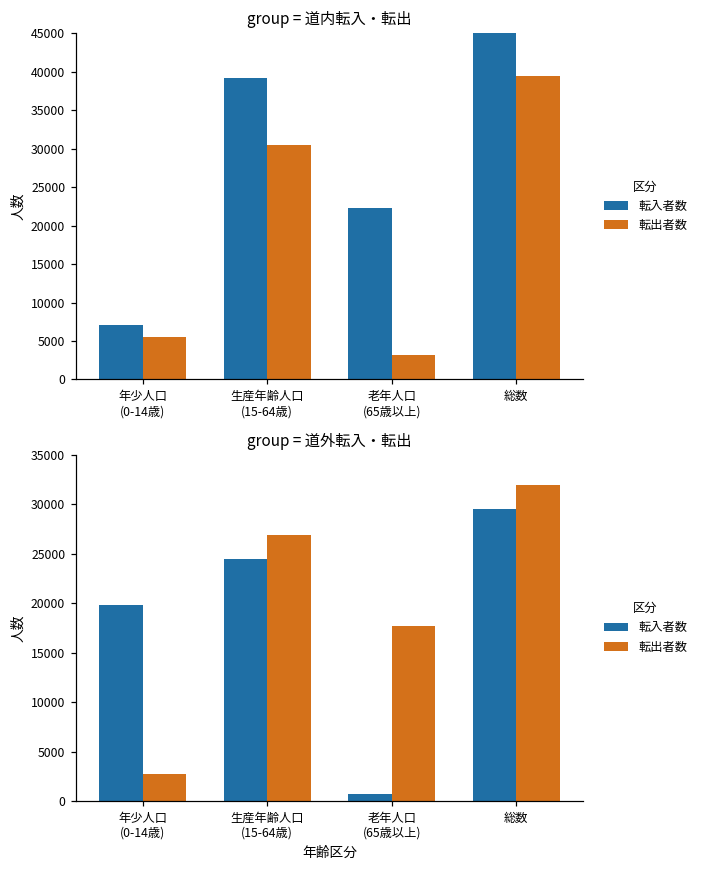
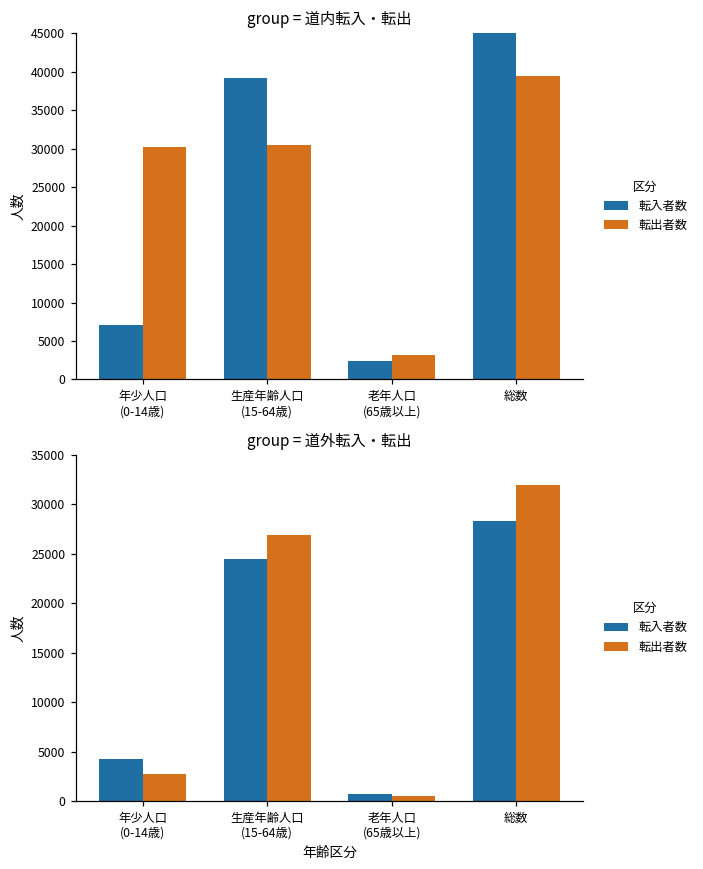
group = 道内転入・転出, 転出者数, 年少人口 (0-14歳): 6000 -> 30000
group = 道内転入・転出, 転入者数, 老年人口 (65歳以上): 22000 -> 2000
group = 道外転入・転出, 転入者数, 年少人口 (0-14歳): 20000 -> 4000
group = 道外転入・転出, 転出者数, 老年人口 (65歳以上): 18000 -> 1000
group = 道外転入・転出, 転入者数, 総数: 30000 -> 28000
